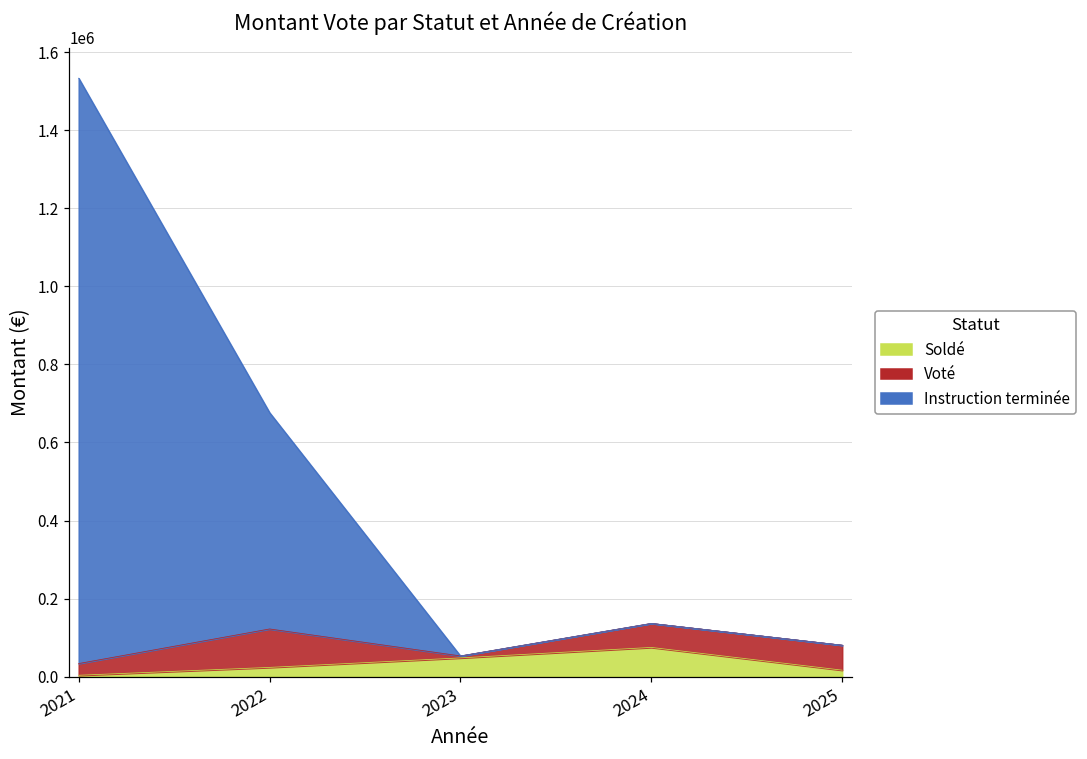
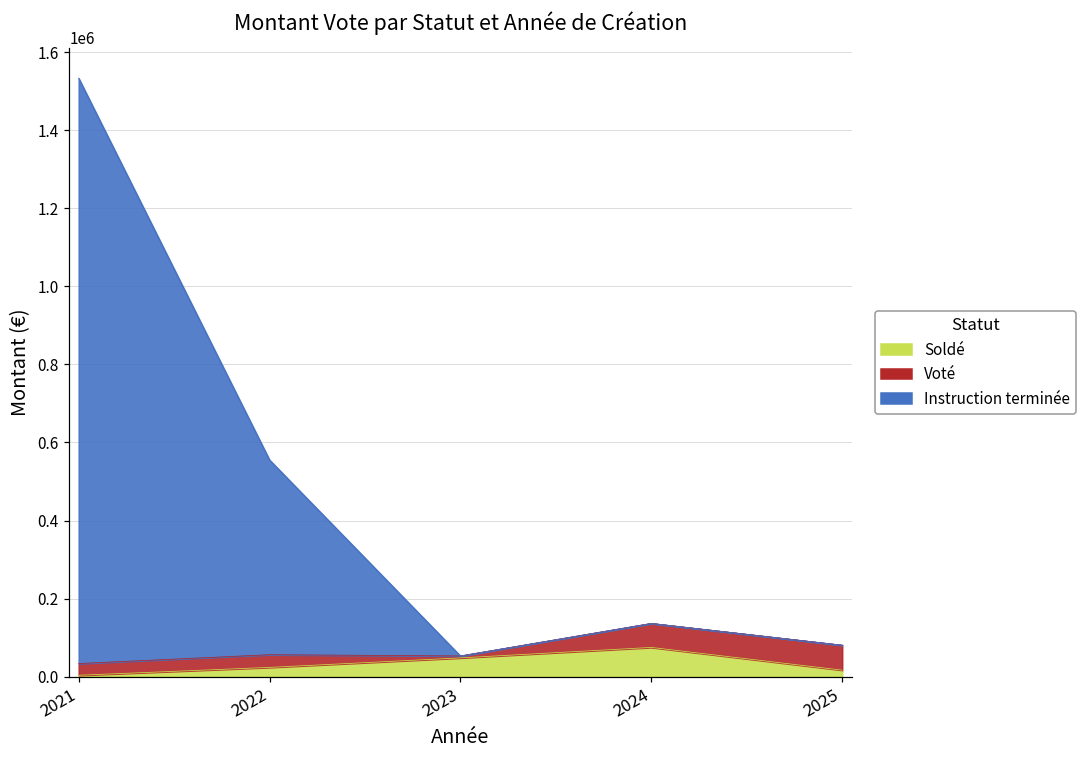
Voté, 2022: 100000 -> 30000
Instruction terminée, 2022: 550000 -> 500000
